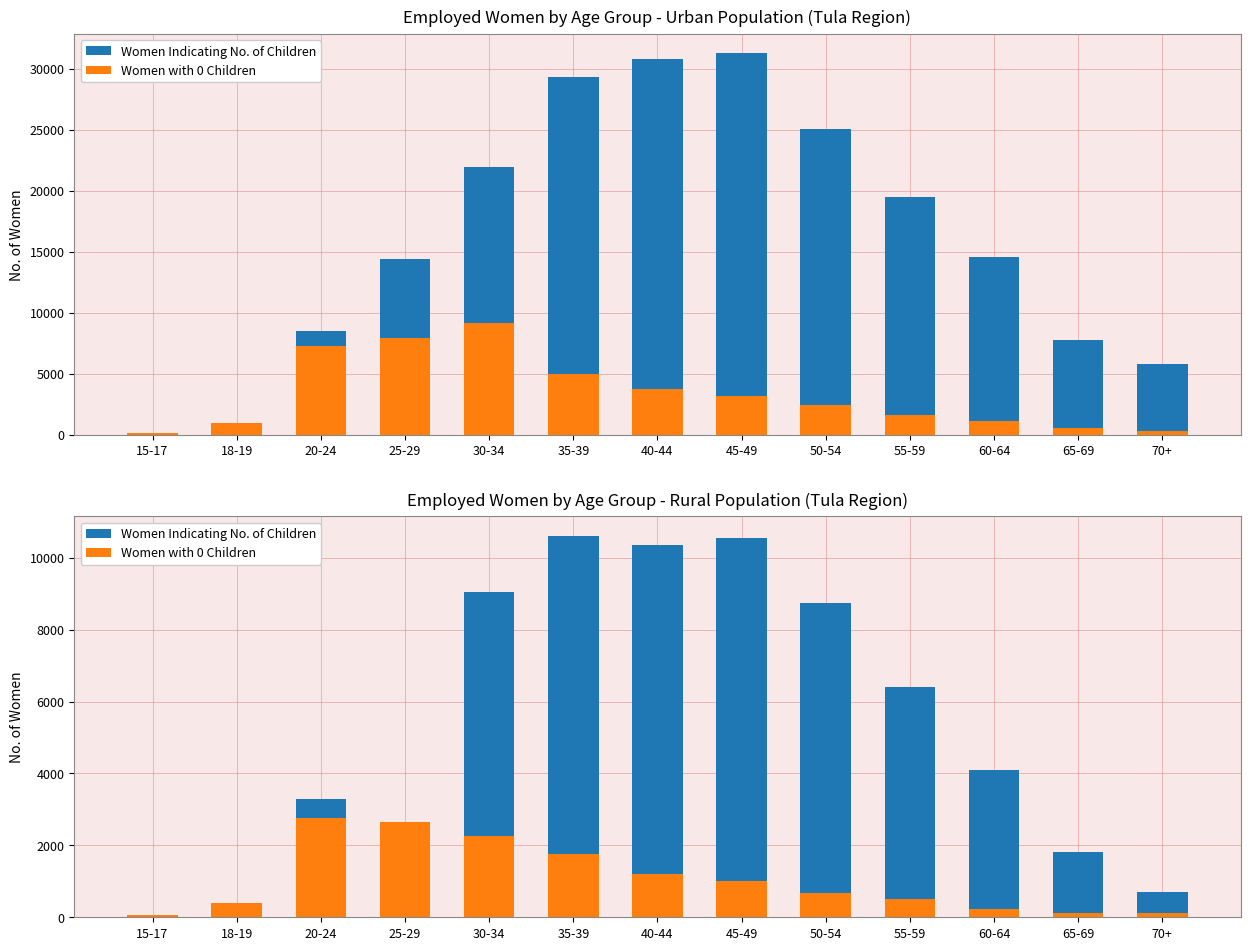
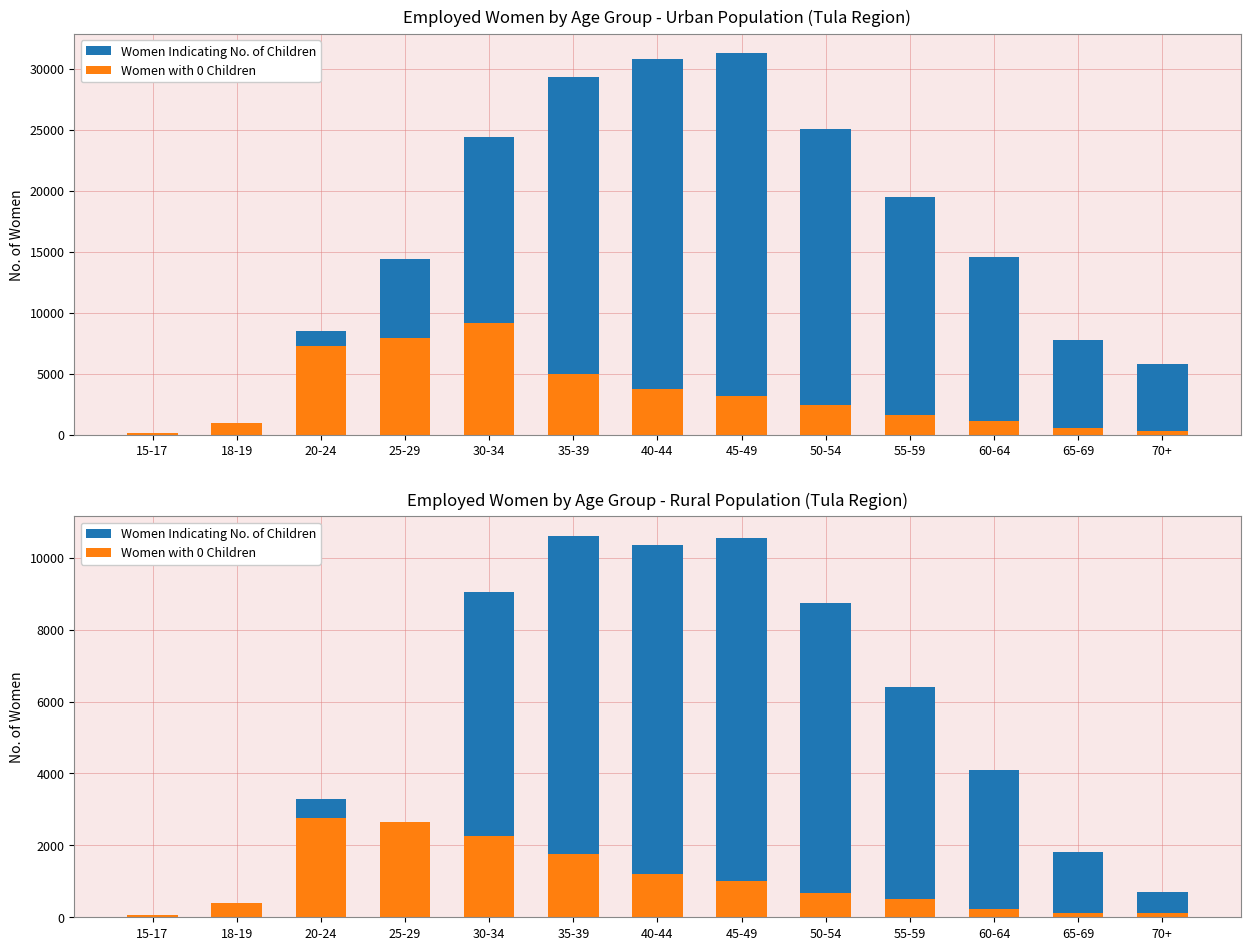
Employed Women by Age Group - Urban Population (Tula Region), Women Indicating No. of Children, 30-34: 22000 -> 24400
